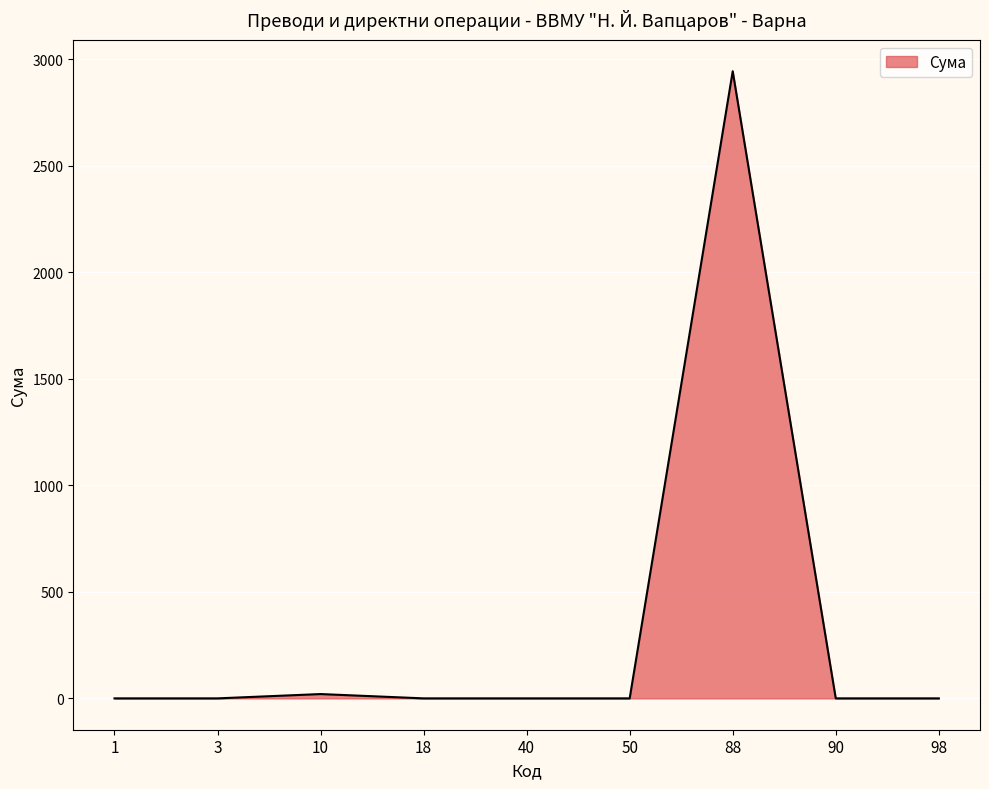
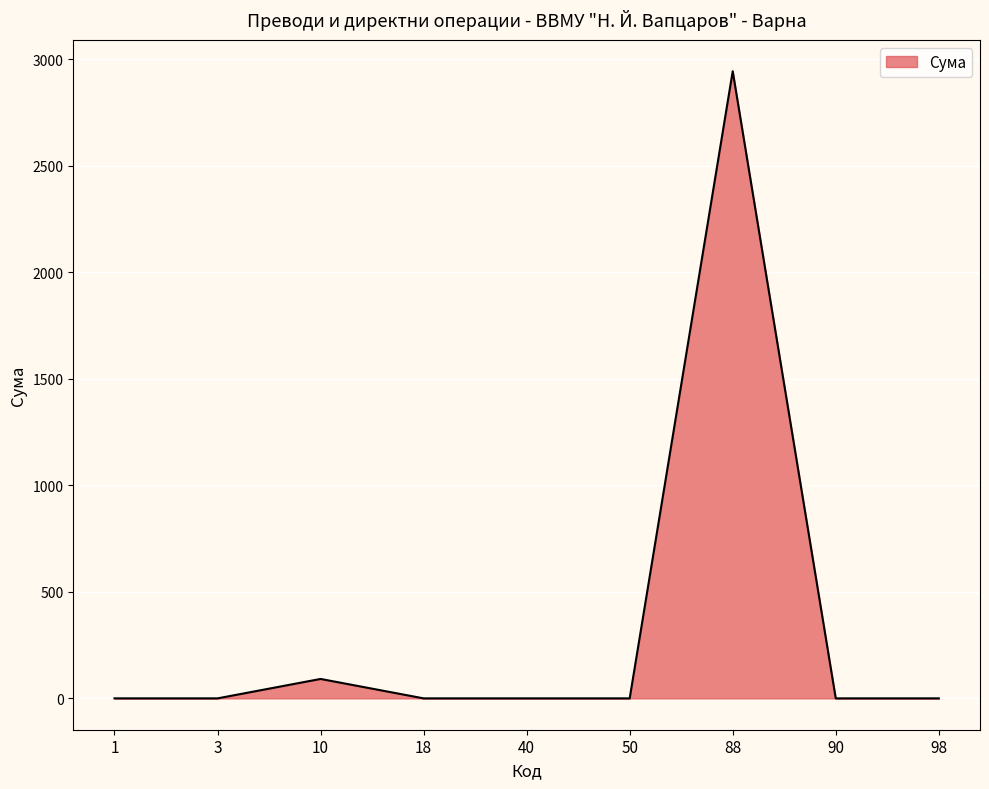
10: 20 -> 90
